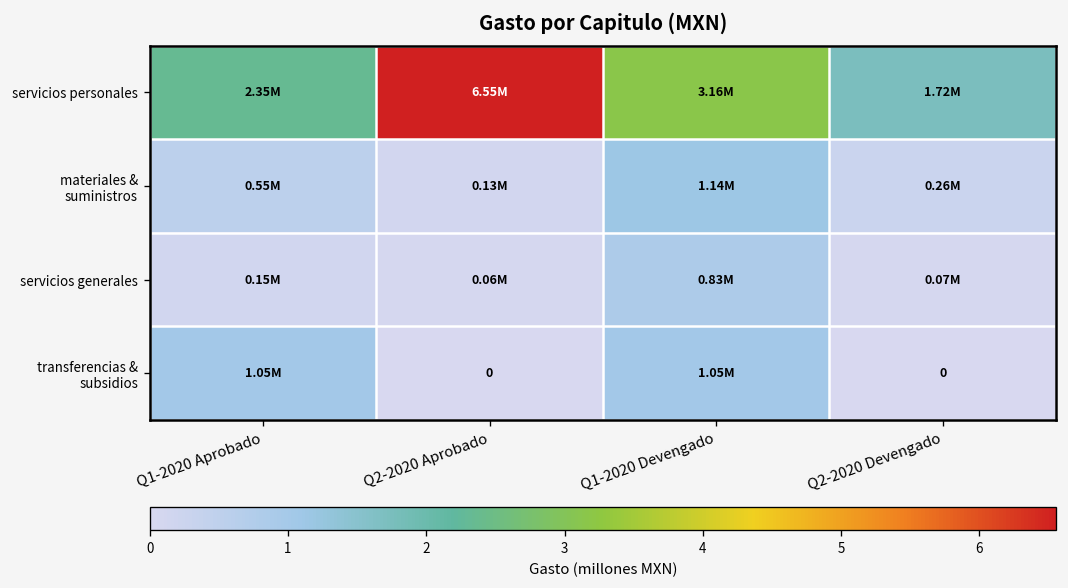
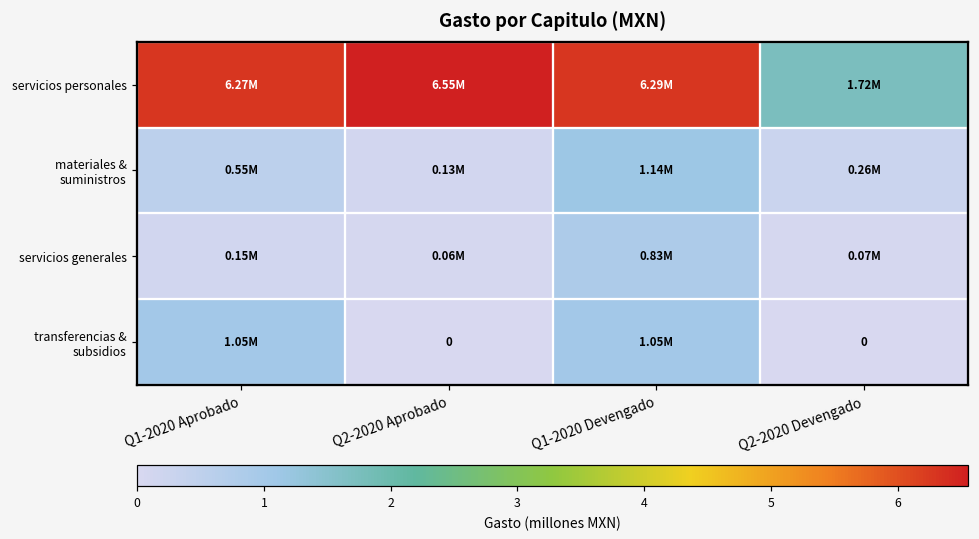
servicios personales, Q1-2020 Aprobado: 2.35M -> 6.27M
servicios personales, Q1-2020 Devengado: 3.16M -> 6.29M
